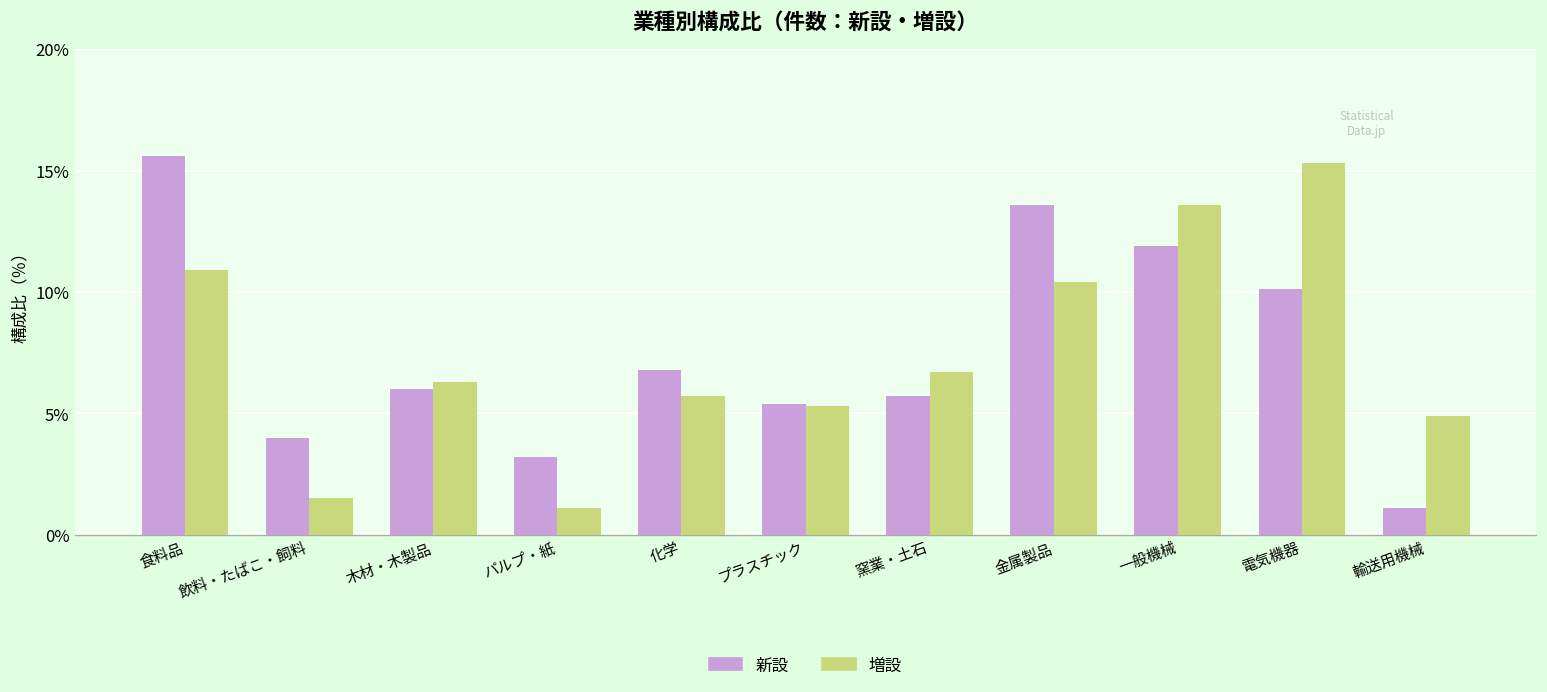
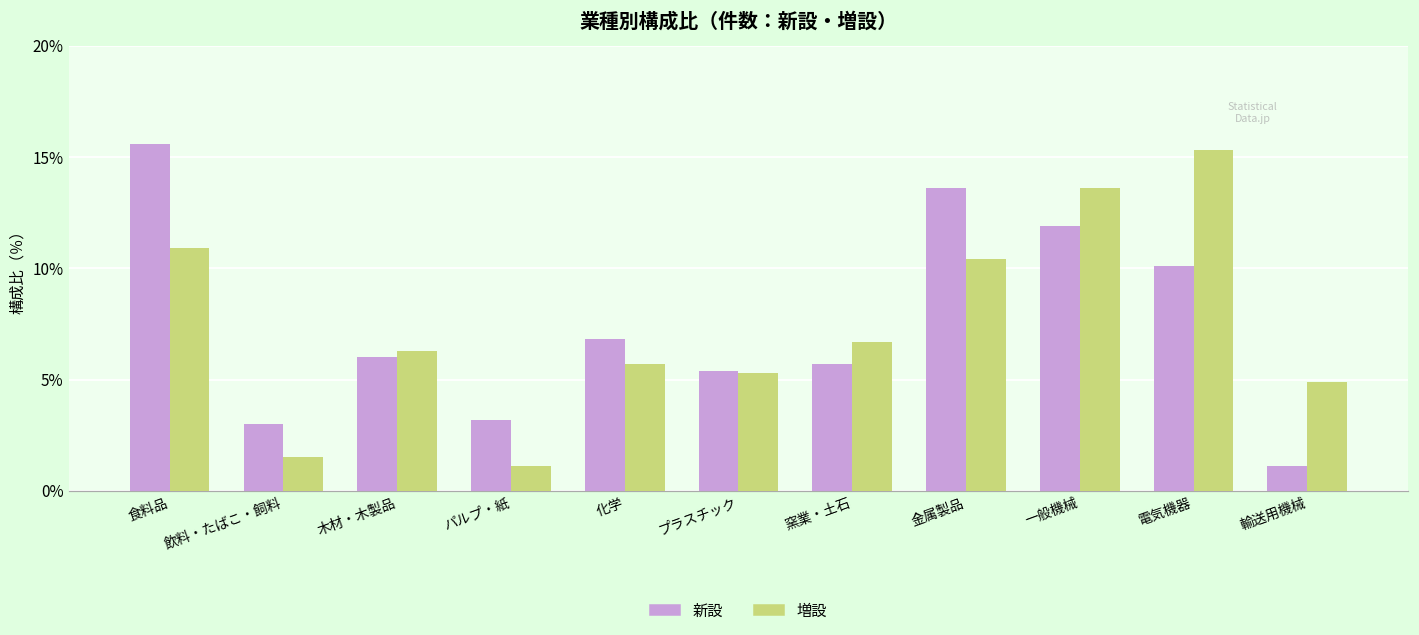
新設, 飲料・たばこ・飼料: 4% -> 3%
